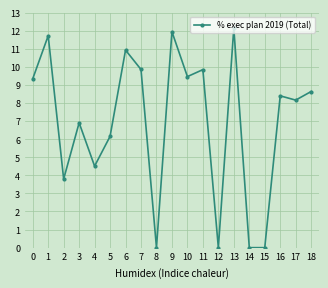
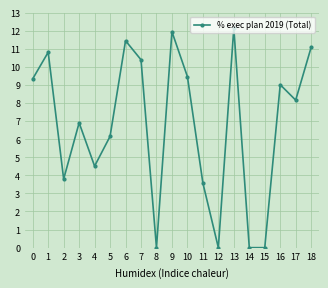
1: 11.7 -> 10.8
6: 10.9 -> 11.4
7: 9.9 -> 10.4
11: 9.8 -> 3.6
16: 8.4 -> 9.0
18: 8.6 -> 11.1
